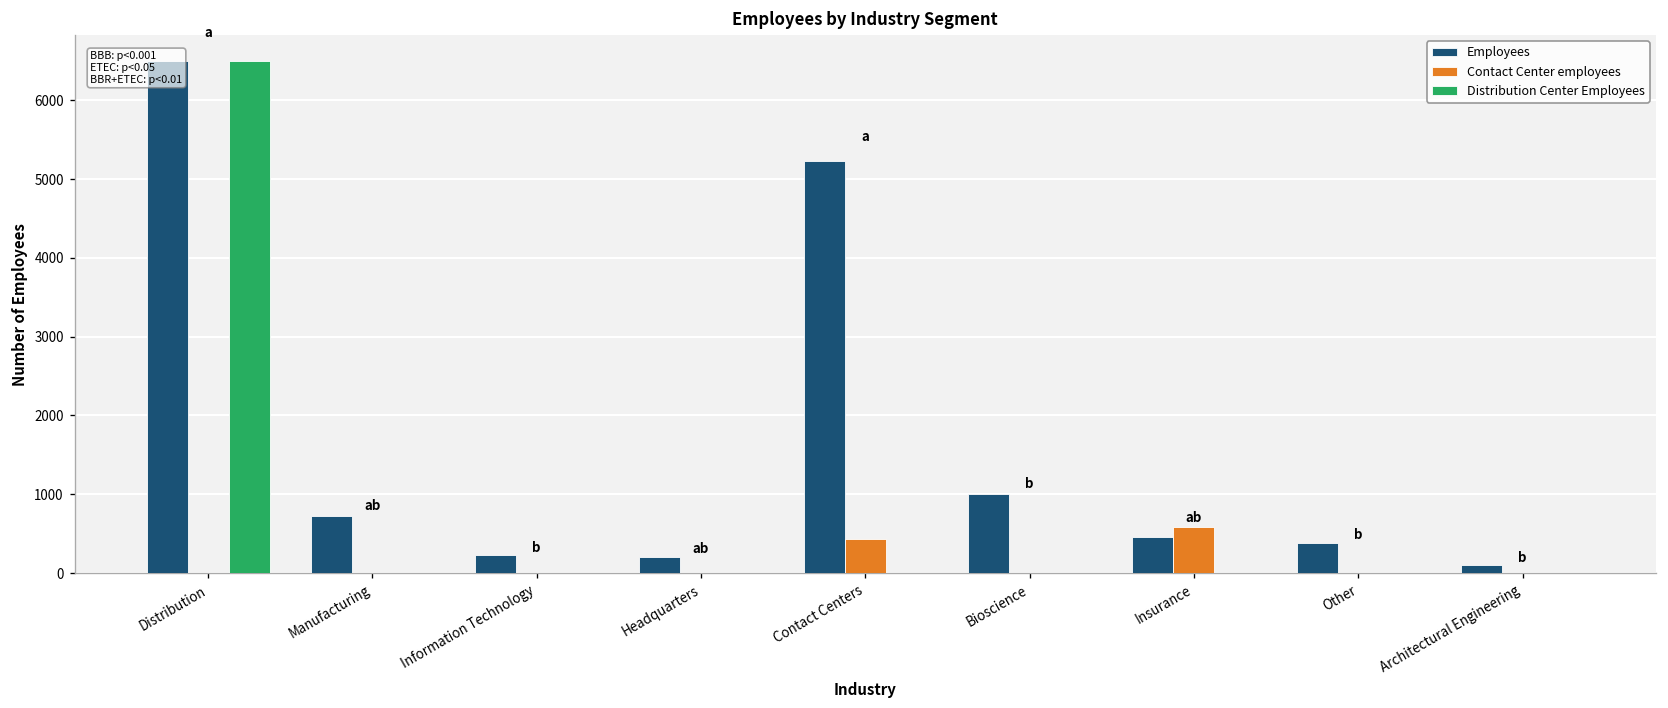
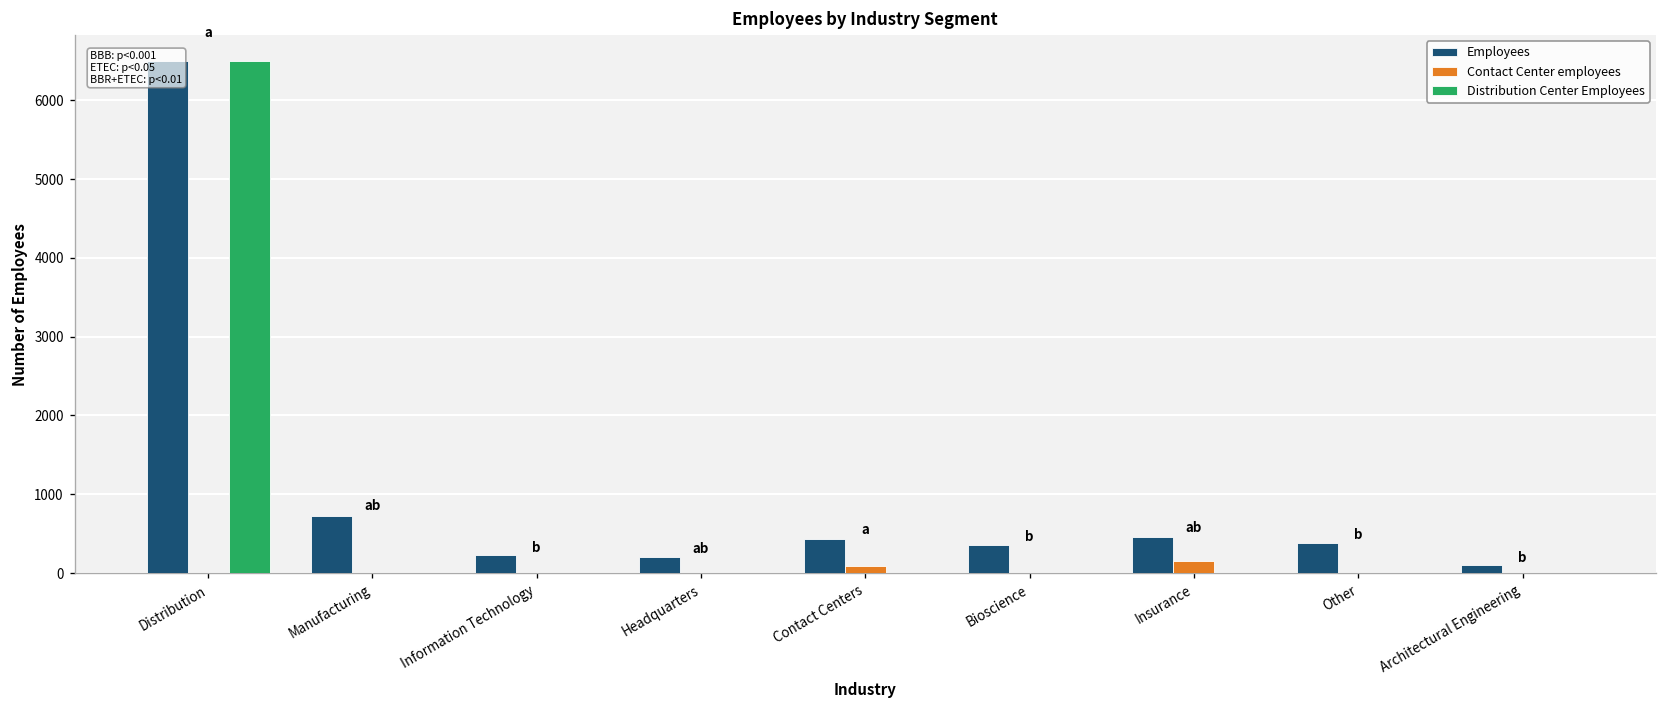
Employees, Contact Centers: 5200 -> 400
Contact Center employees, Contact Centers: 400 -> 100
Employees, Bioscience: 1000 -> 400
Contact Center employees, Insurance: 600 -> 200
